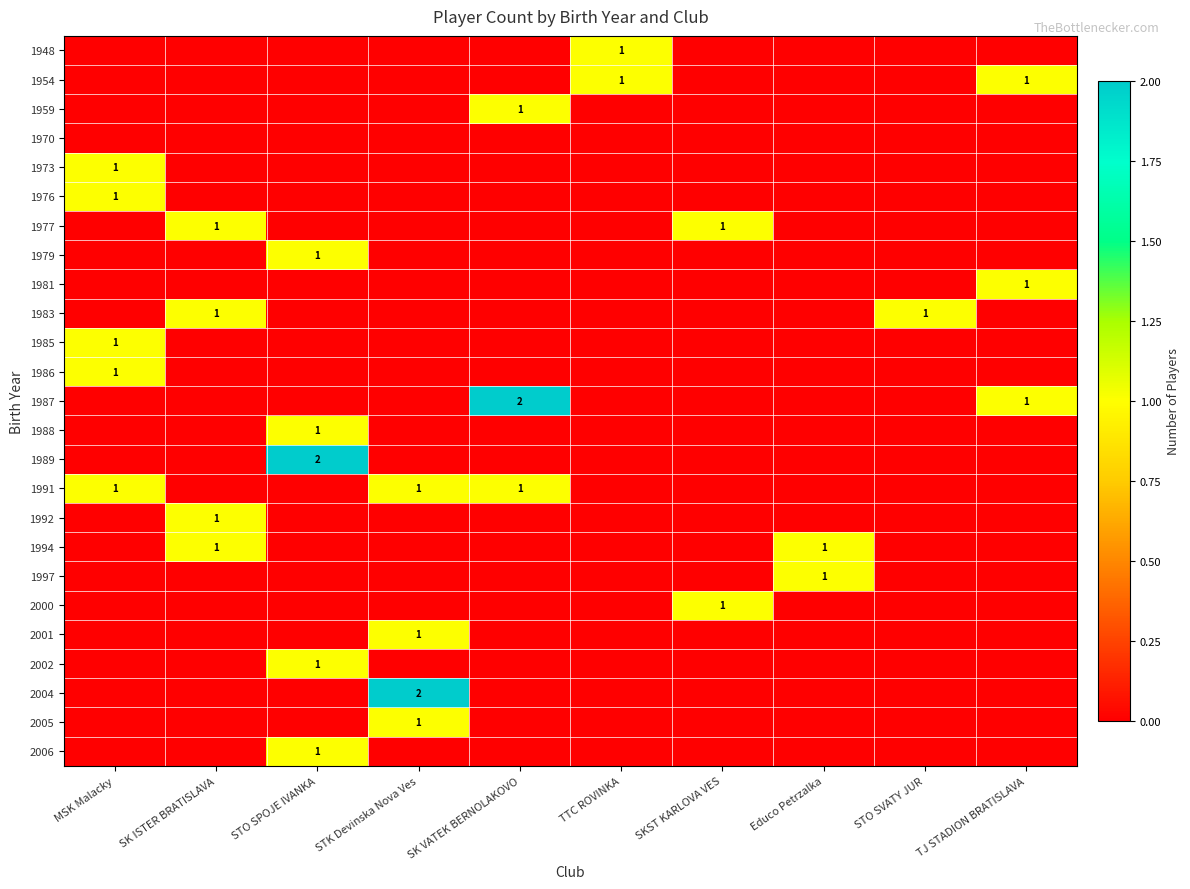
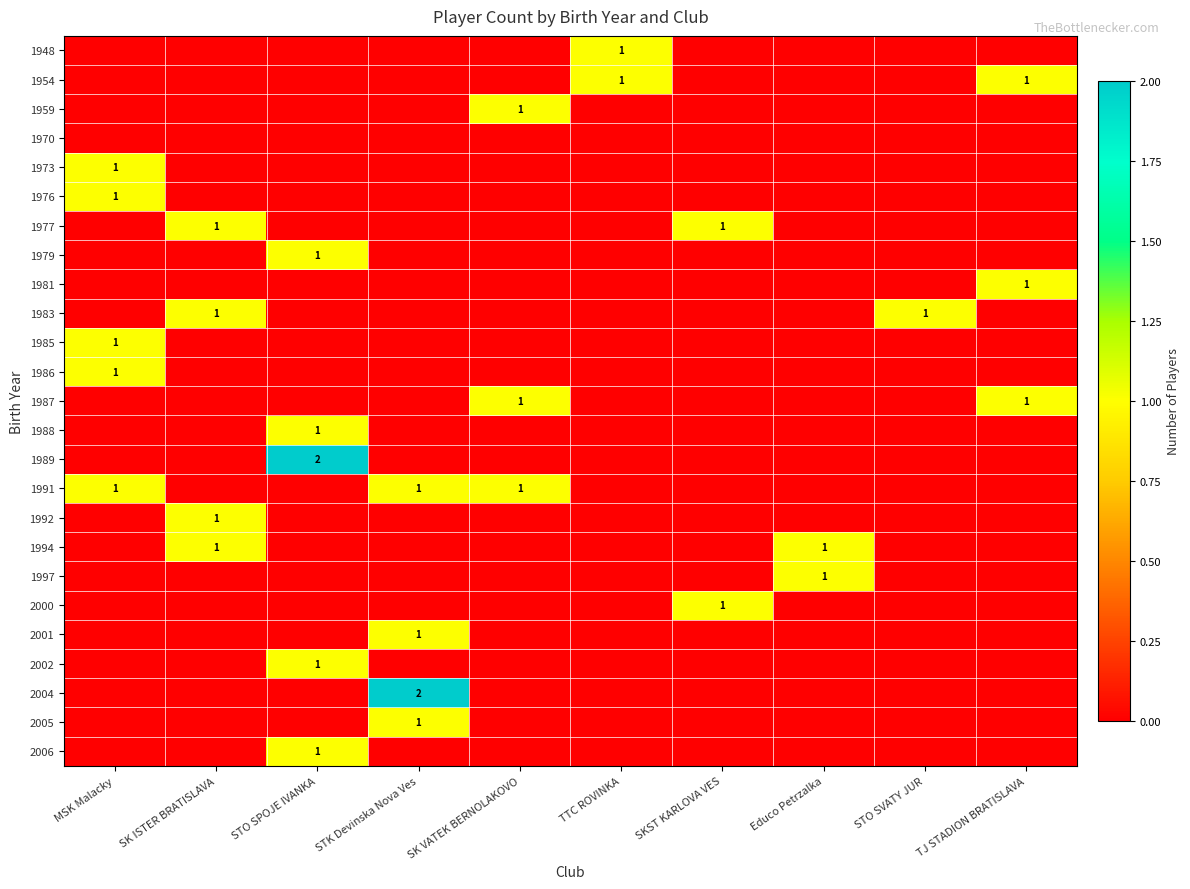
1987, SK VATEK BERNOLAKOVO: 2 -> 1
